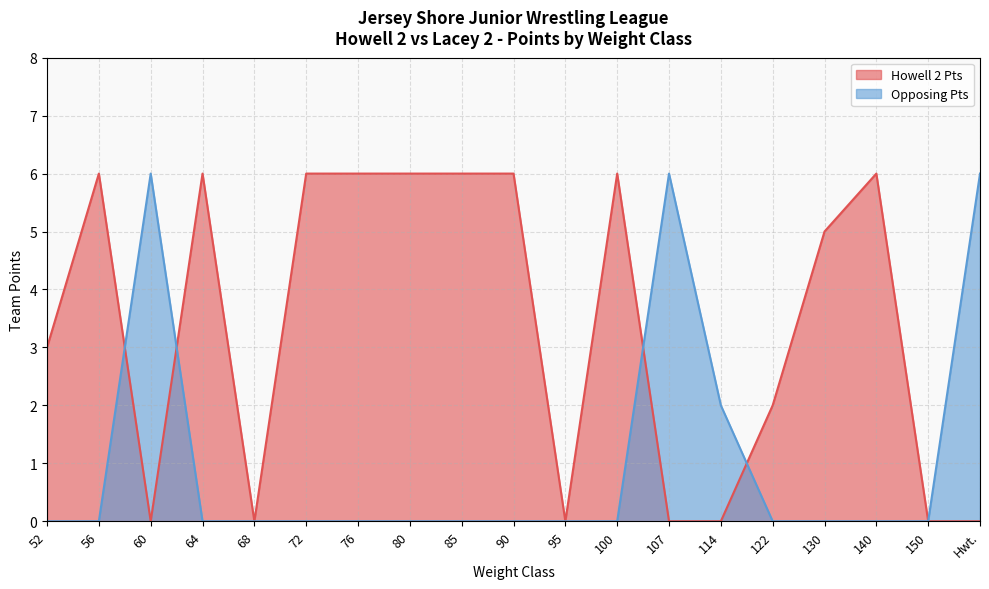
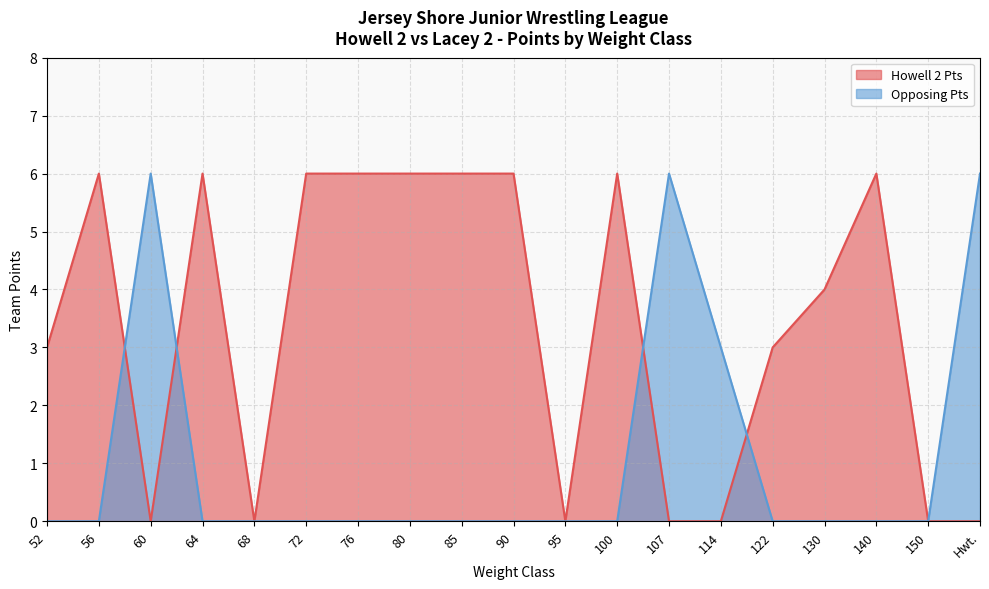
Opposing Pts, 114: 2 -> 3
Howell 2 Pts, 122: 2 -> 3
Howell 2 Pts, 130: 5 -> 4
